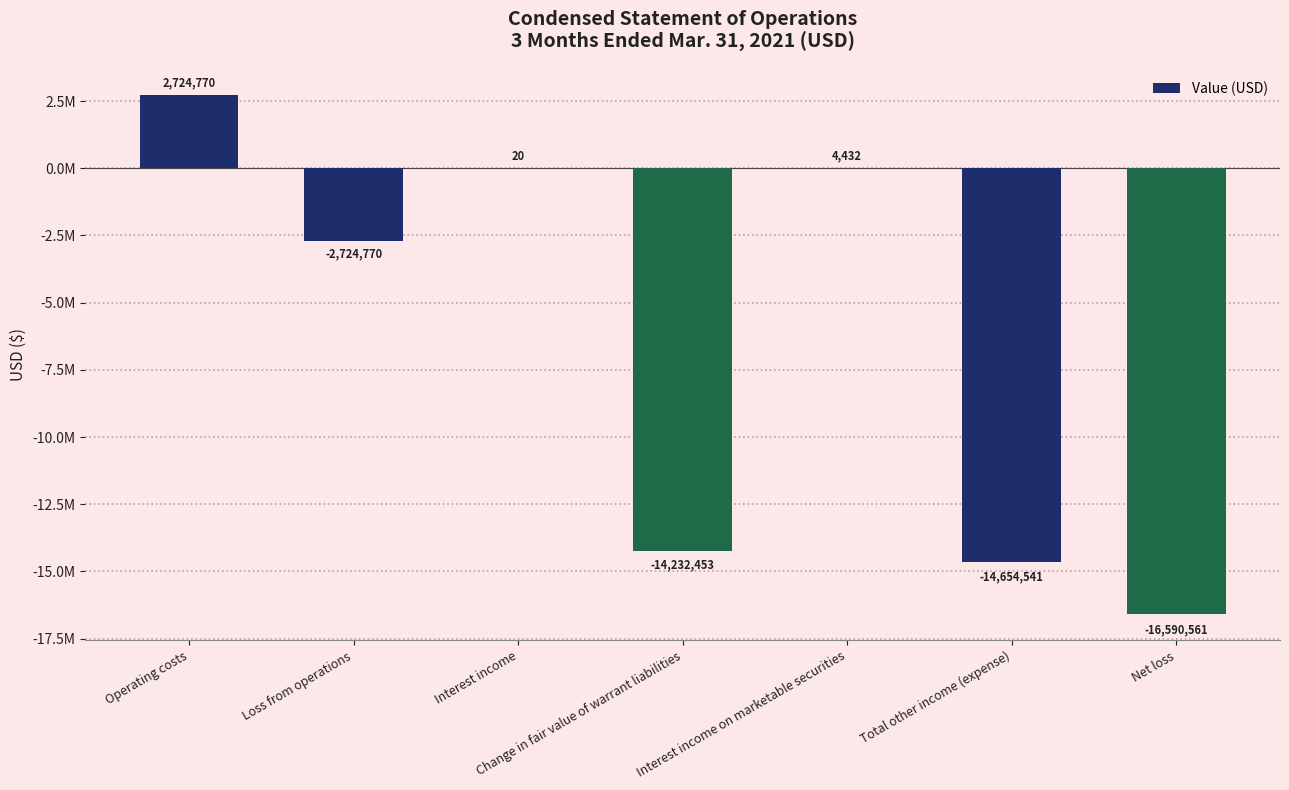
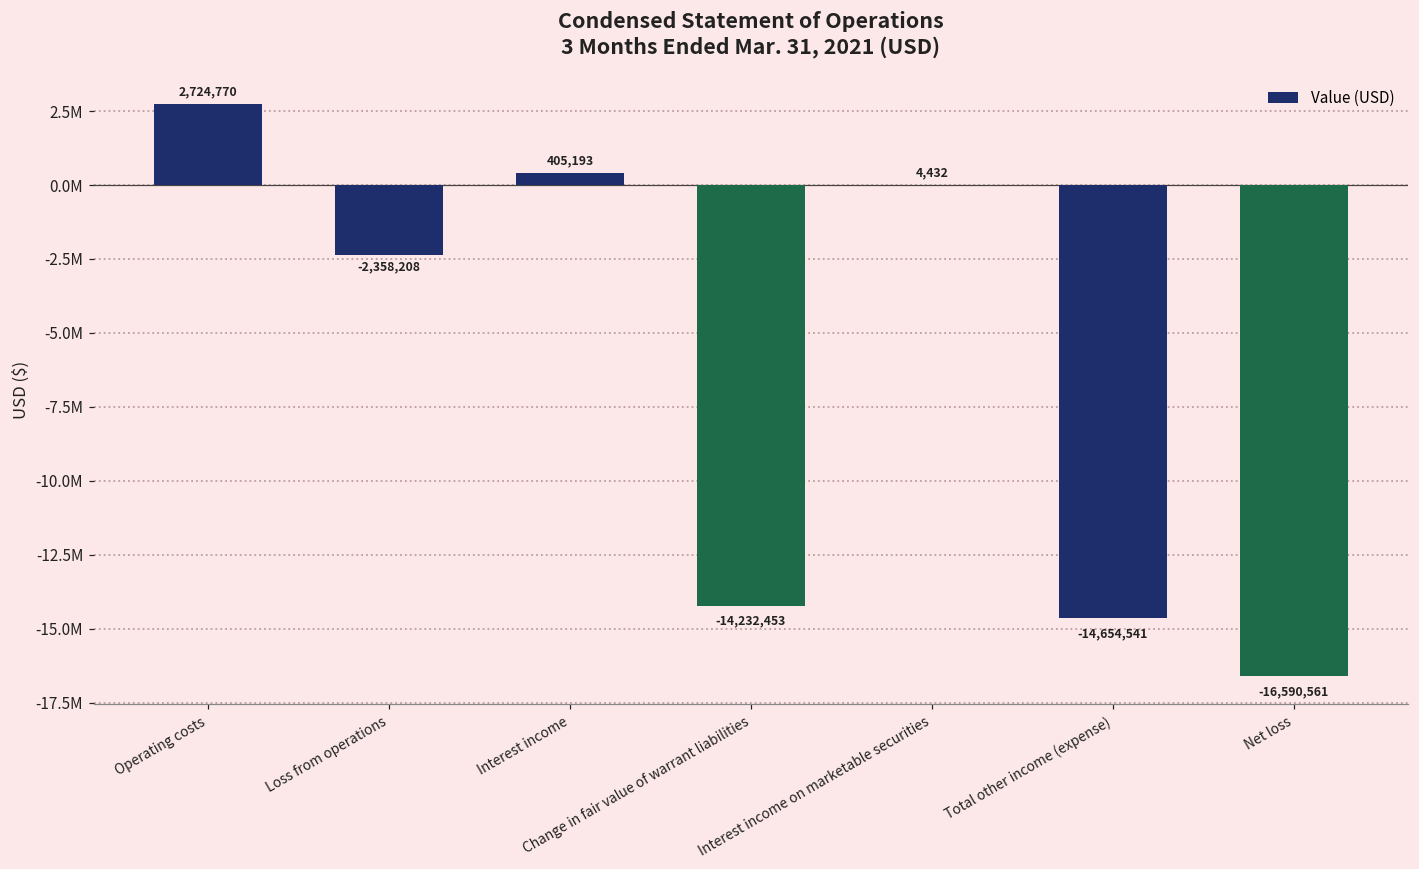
Loss from operations: -2,724,770 -> -2,358,208
Interest income: 20 -> 405,193
